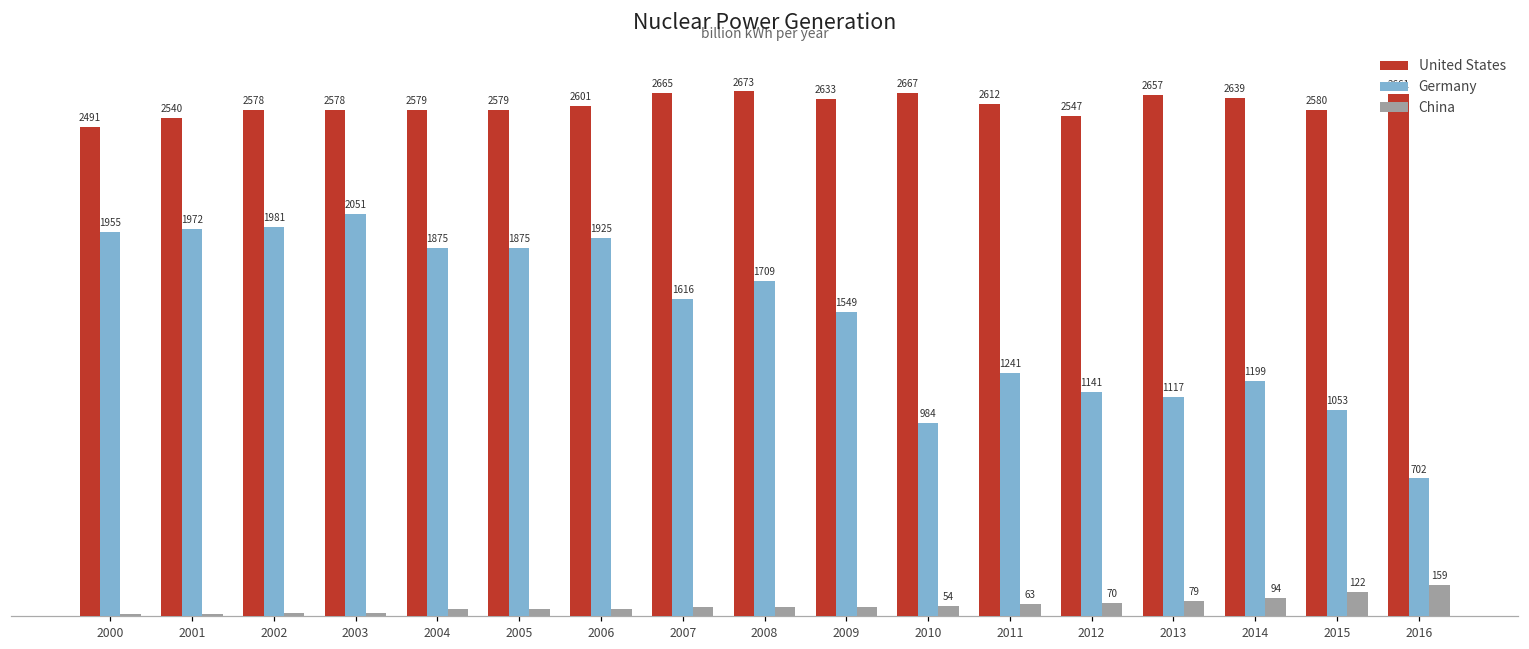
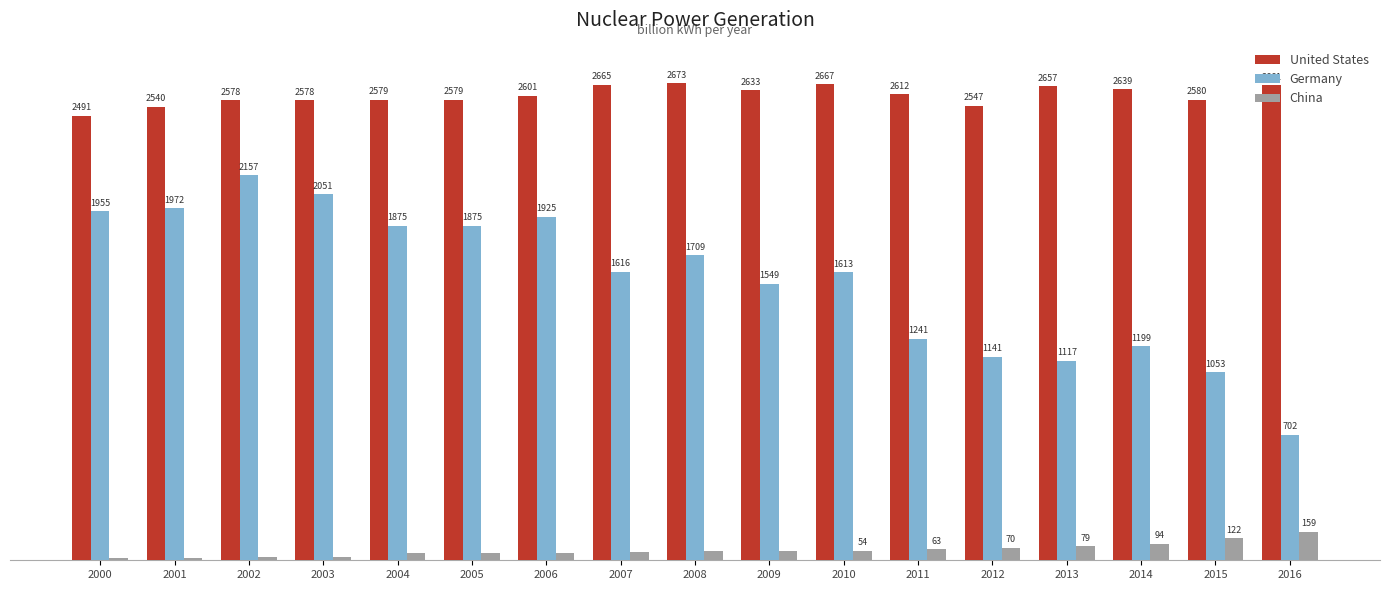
Germany, 2002: 1981 -> 2157
Germany, 2010: 984 -> 1613
